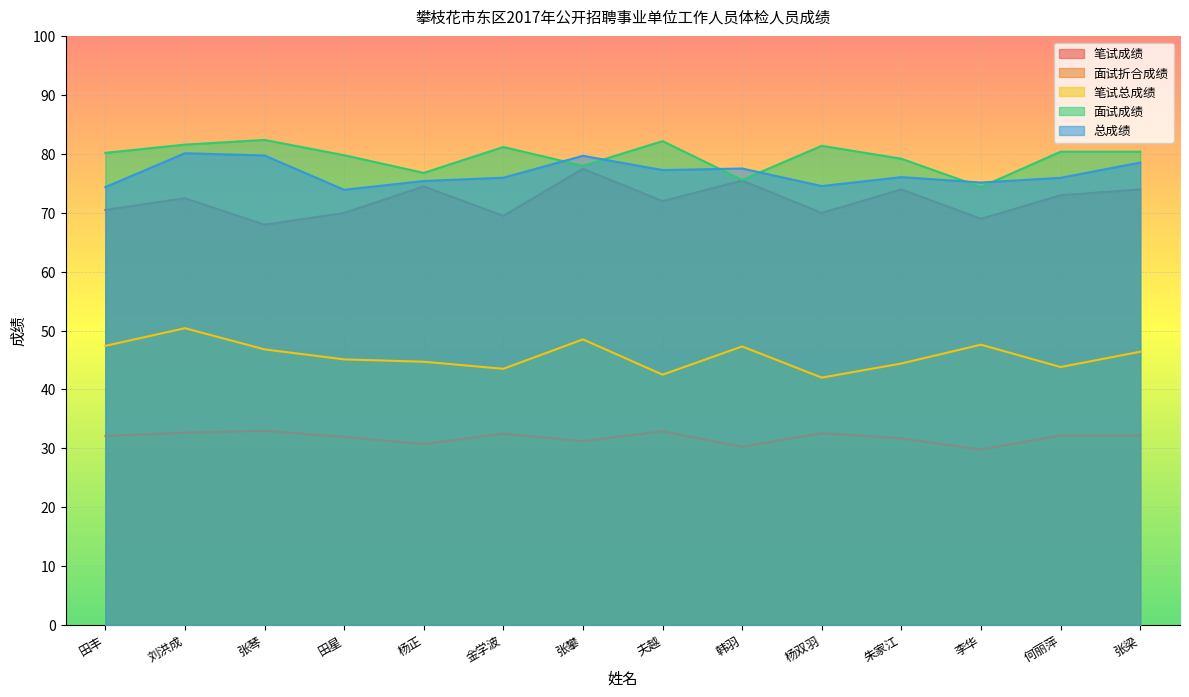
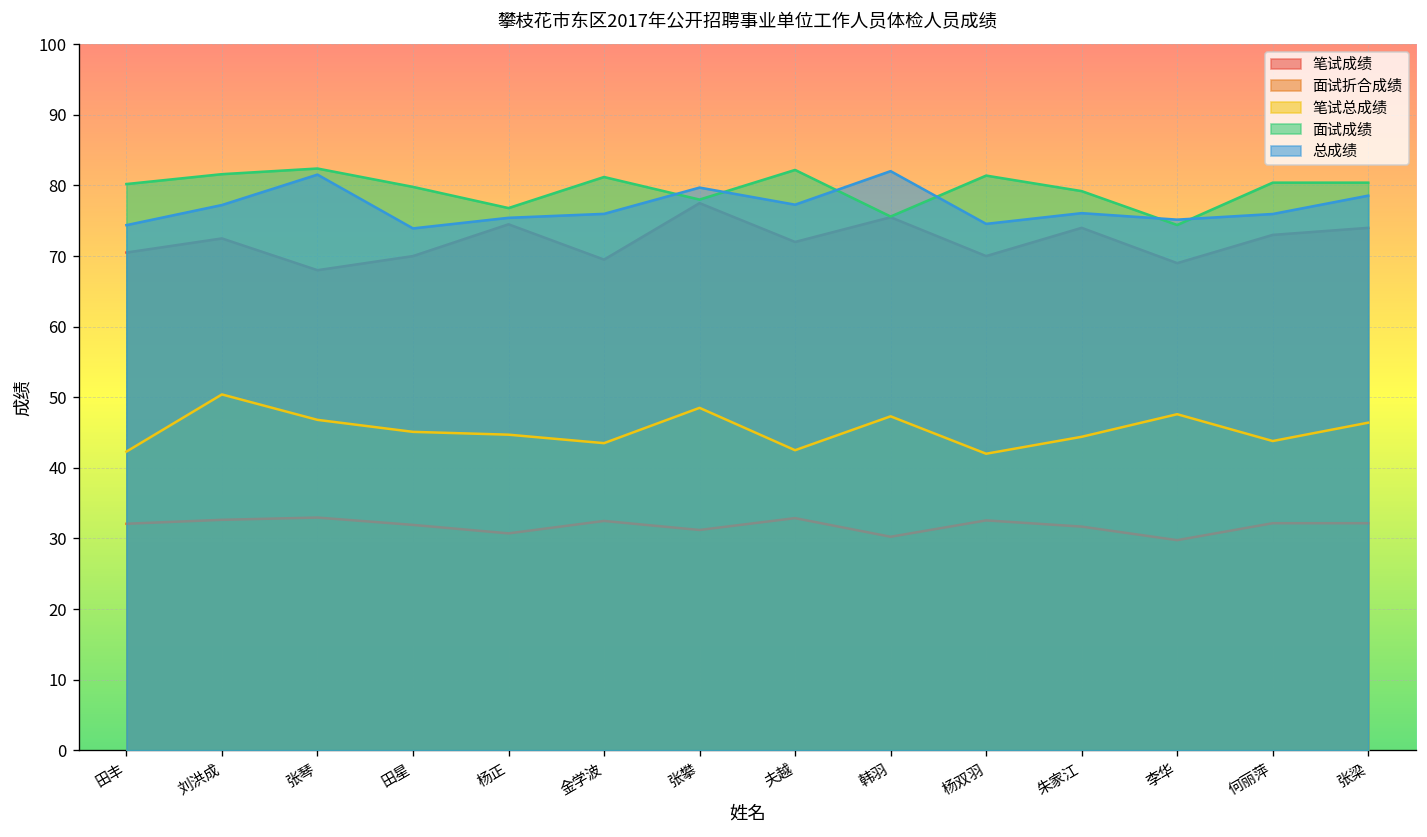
笔试总成绩, 田丰: 47 -> 42
总成绩, 刘洪成: 80 -> 77
总成绩, 张琴: 80 -> 82
总成绩, 韩羽: 78 -> 82
